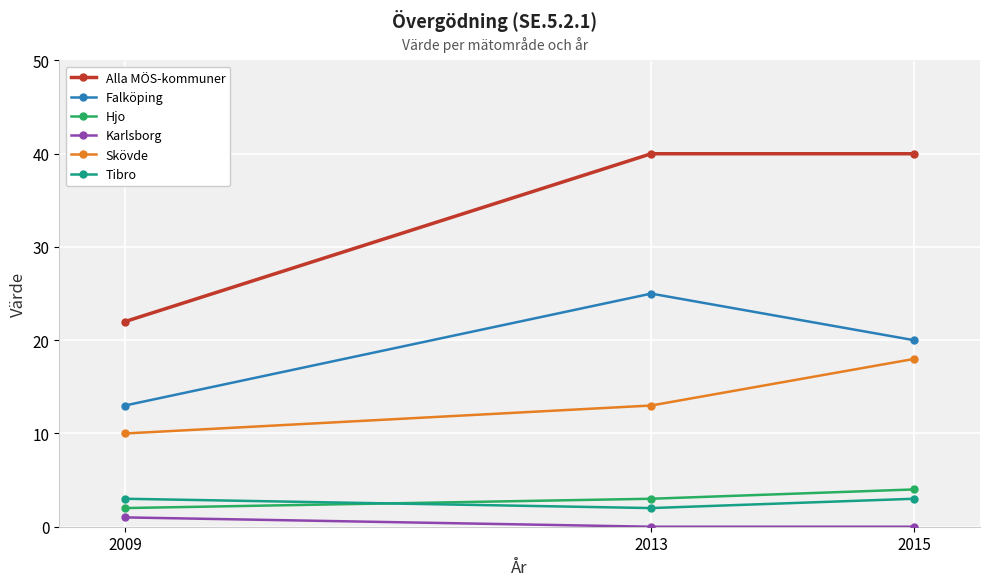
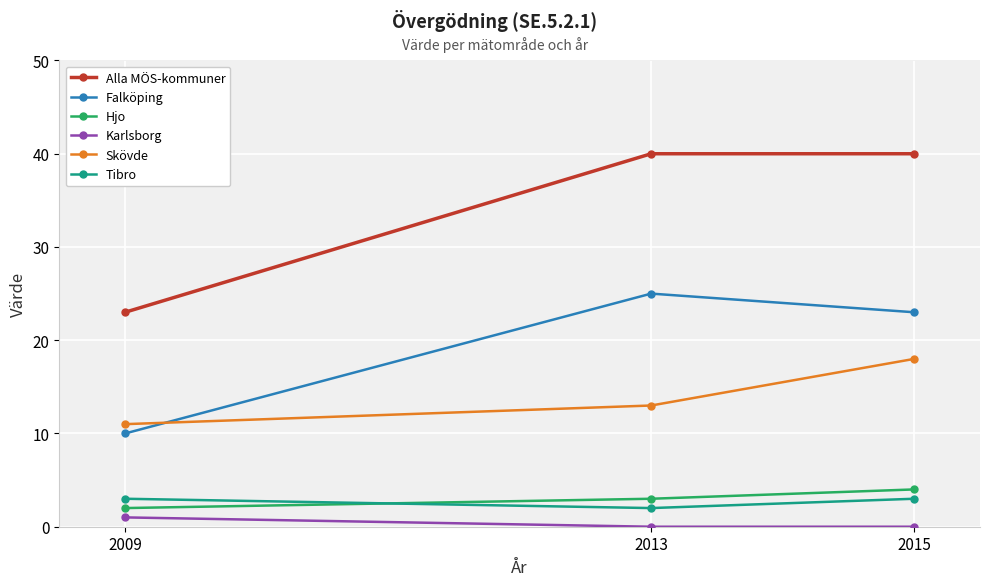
Alla MÖS-kommuner, 2009: 22 -> 23
Falköping, 2009: 13 -> 10
Skövde, 2009: 10 -> 11
Falköping, 2015: 20 -> 23
